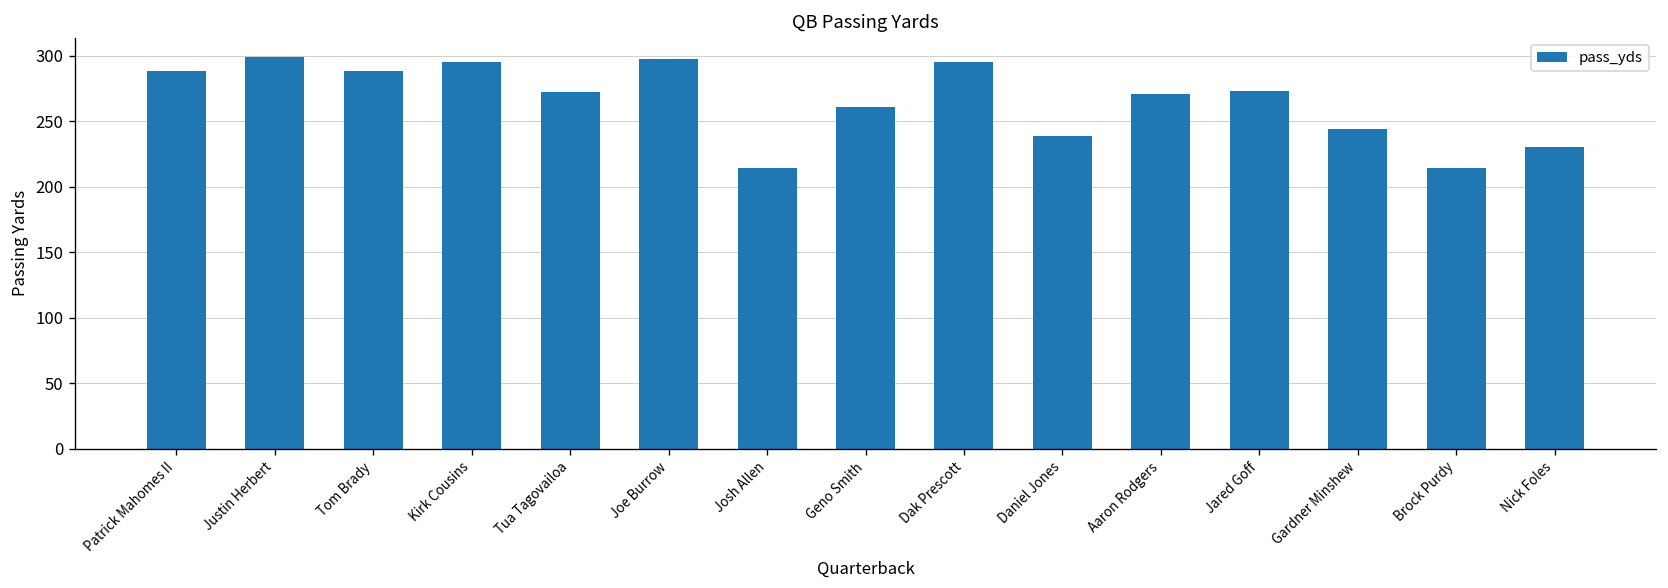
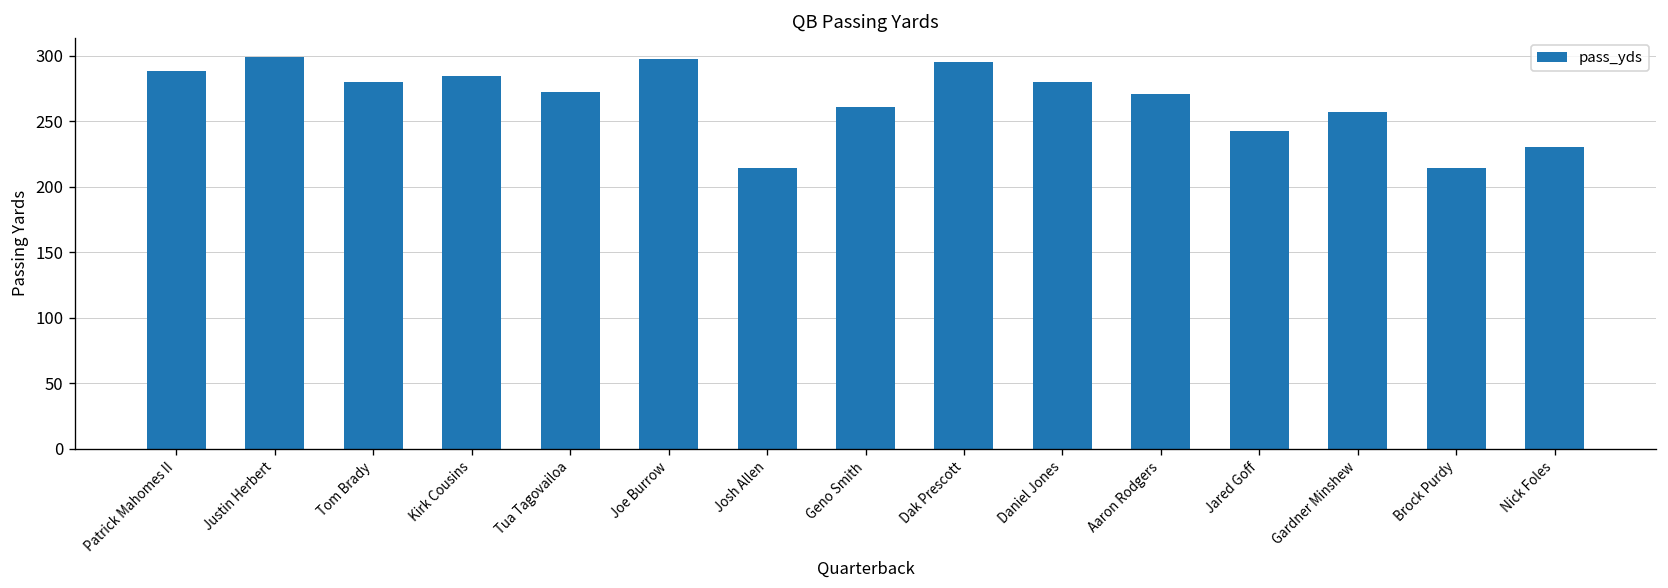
Tom Brady: 289 -> 280
Kirk Cousins: 295 -> 285
Daniel Jones: 238 -> 280
Jared Goff: 273 -> 243
Gardner Minshew: 244 -> 257
